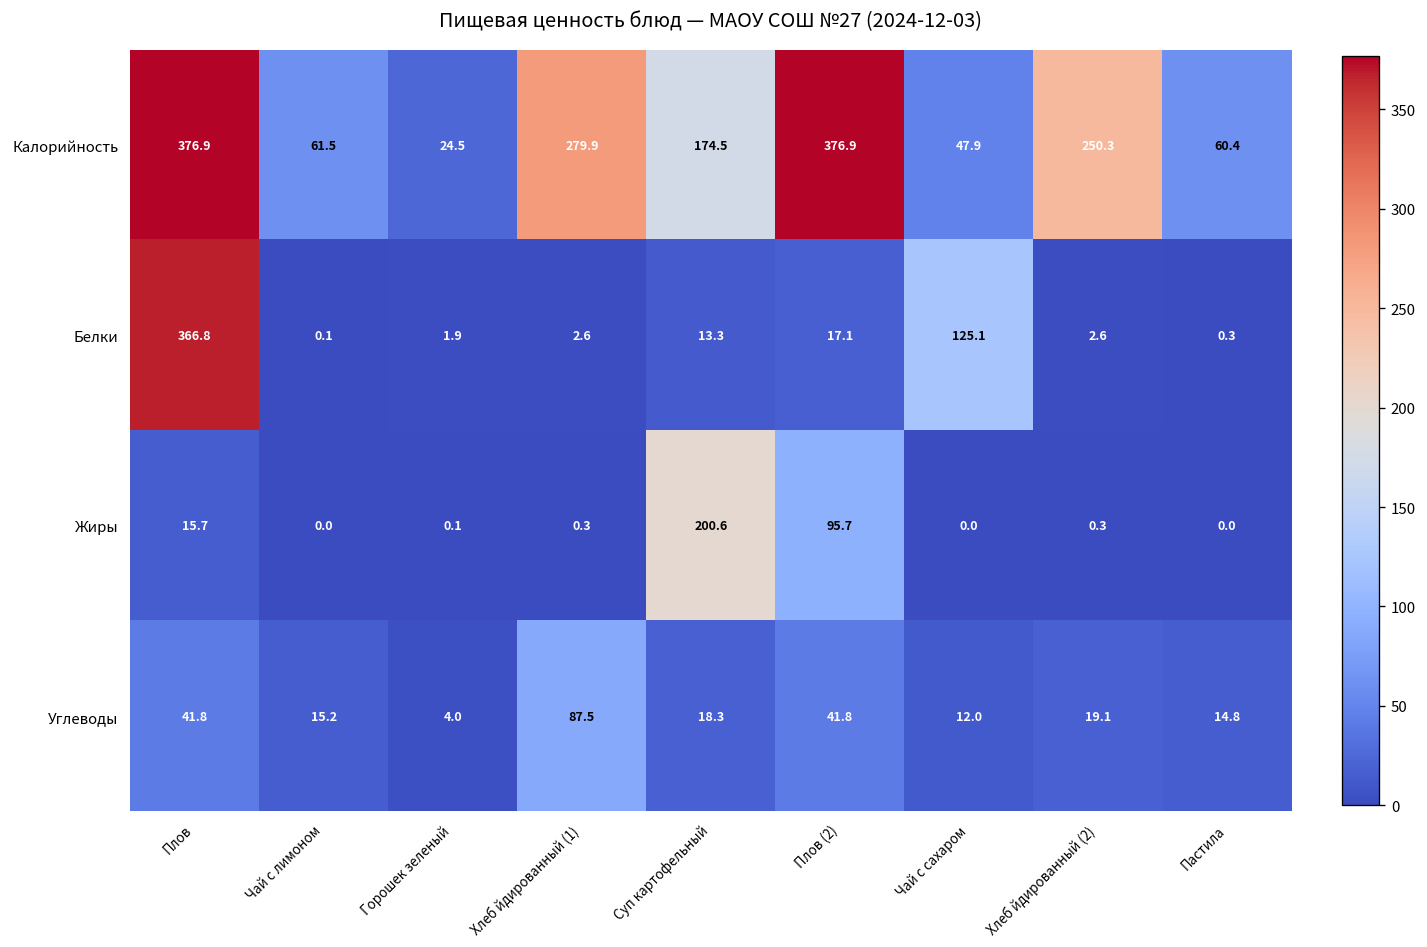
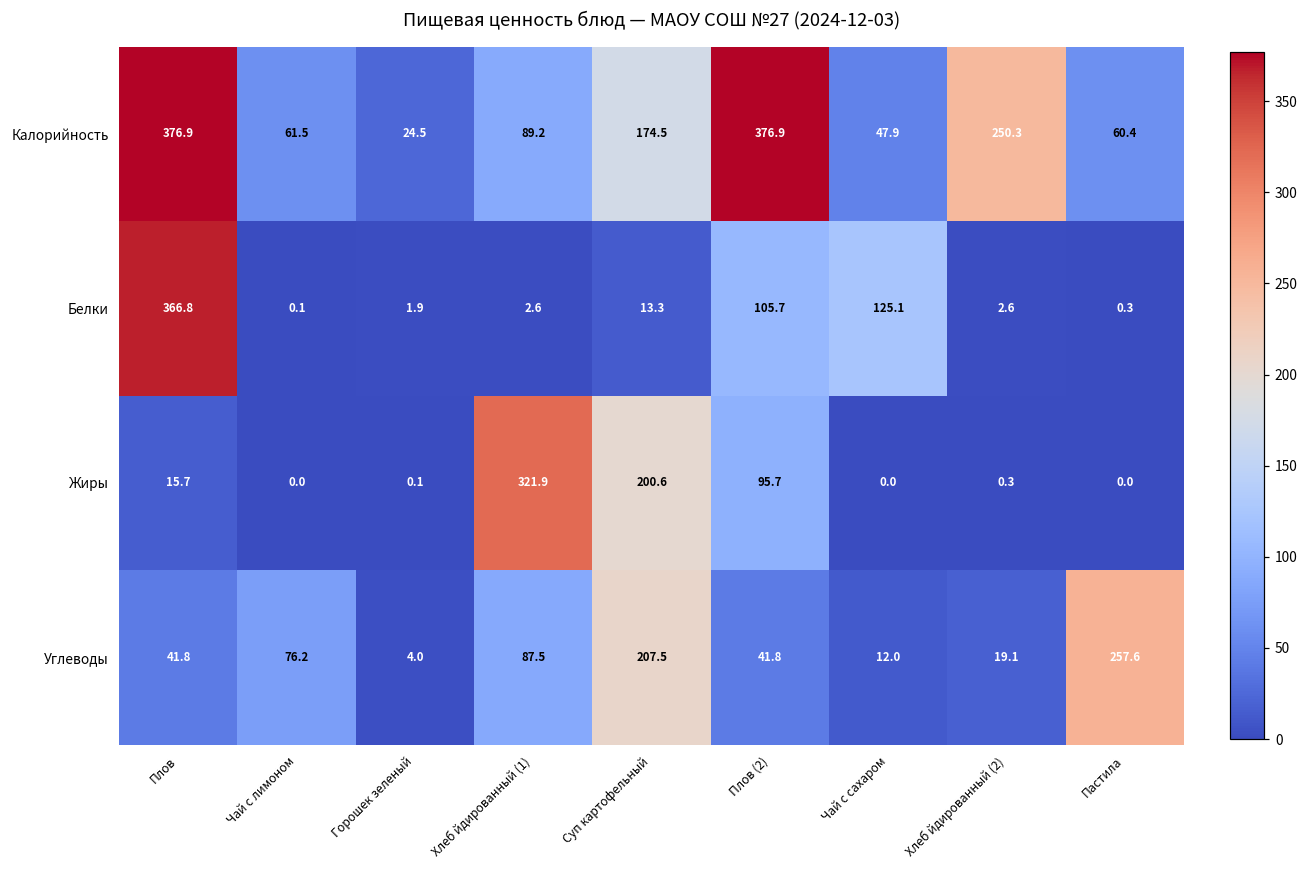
Калорийность, Хлеб йдированный (1): 279.9 -> 89.2
Белки, Плов (2): 17.1 -> 105.7
Жиры, Хлеб йдированный (1): 0.3 -> 321.9
Углеводы, Чай с лимоном: 15.2 -> 76.2
Углеводы, Суп картофельный: 18.3 -> 207.5
Углеводы, Пастила: 14.8 -> 257.6
